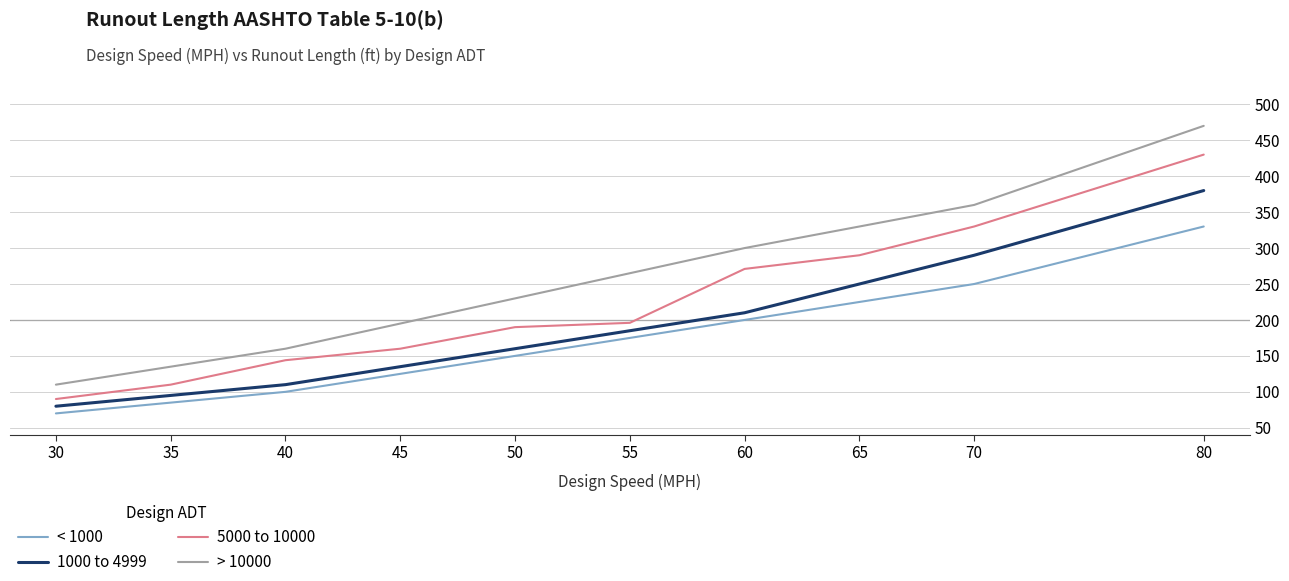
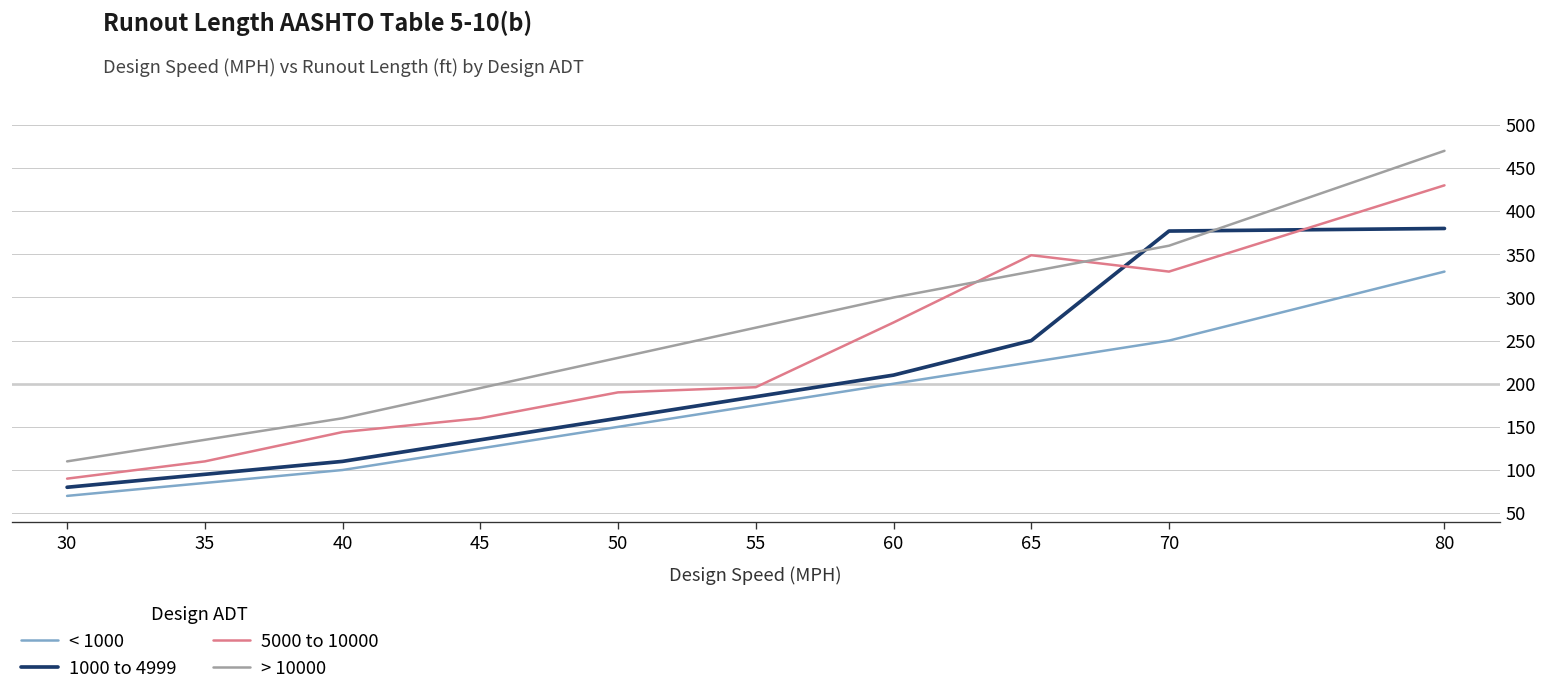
5000 to 10000, 65: 290 -> 350
1000 to 4999, 70: 290 -> 380
